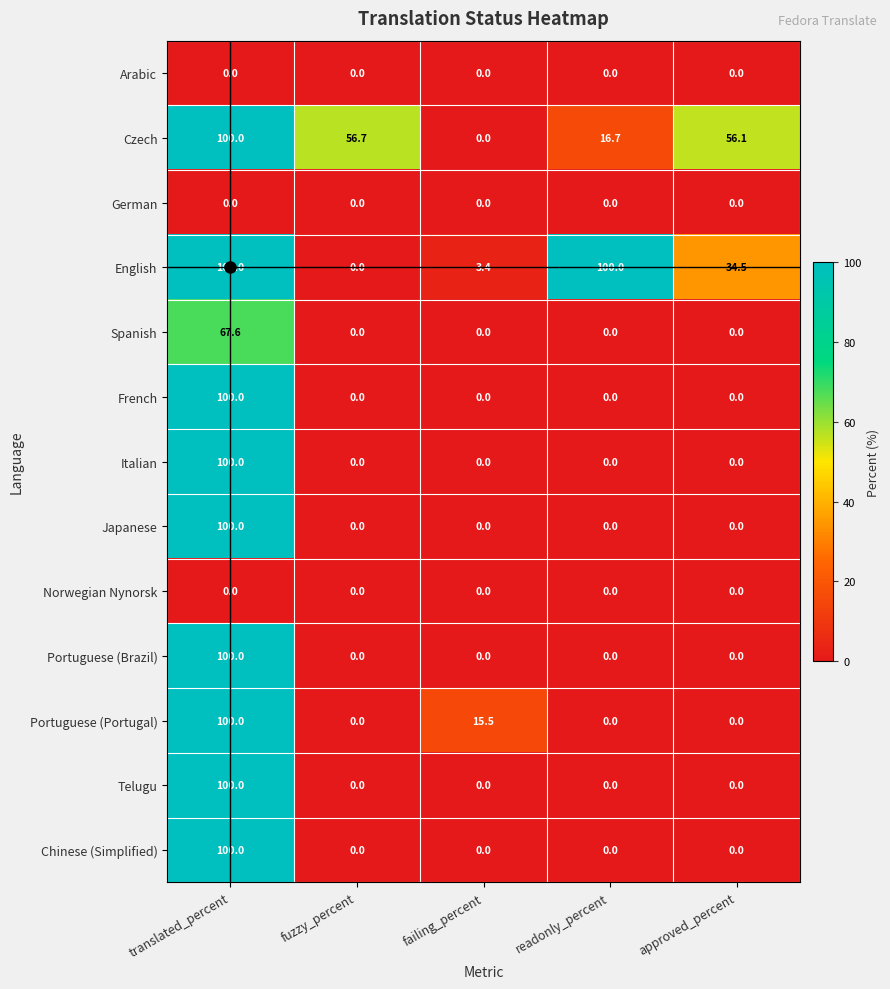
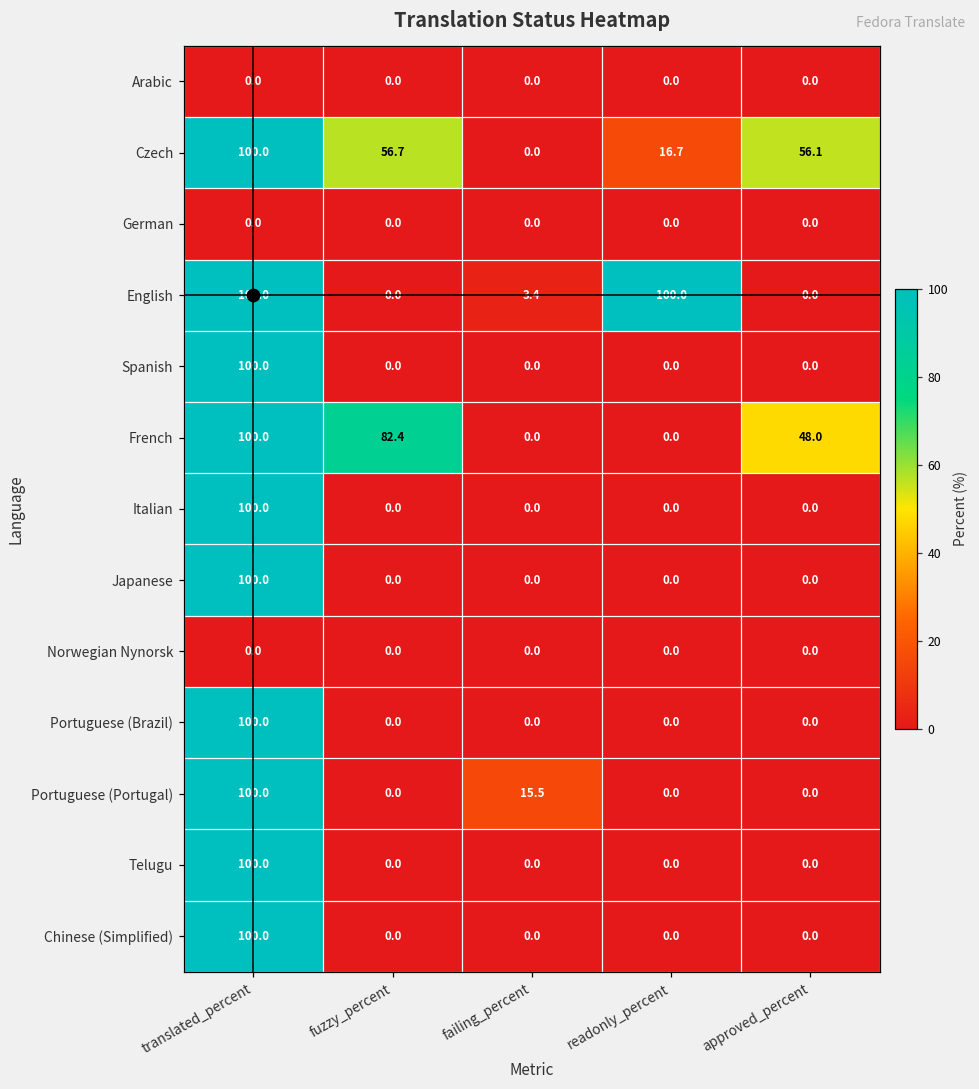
English, approved_percent: 34.5 -> 0.0
Spanish, translated_percent: 67.6 -> 100.0
French, fuzzy_percent: 0.0 -> 82.4
French, approved_percent: 0.0 -> 48.0
